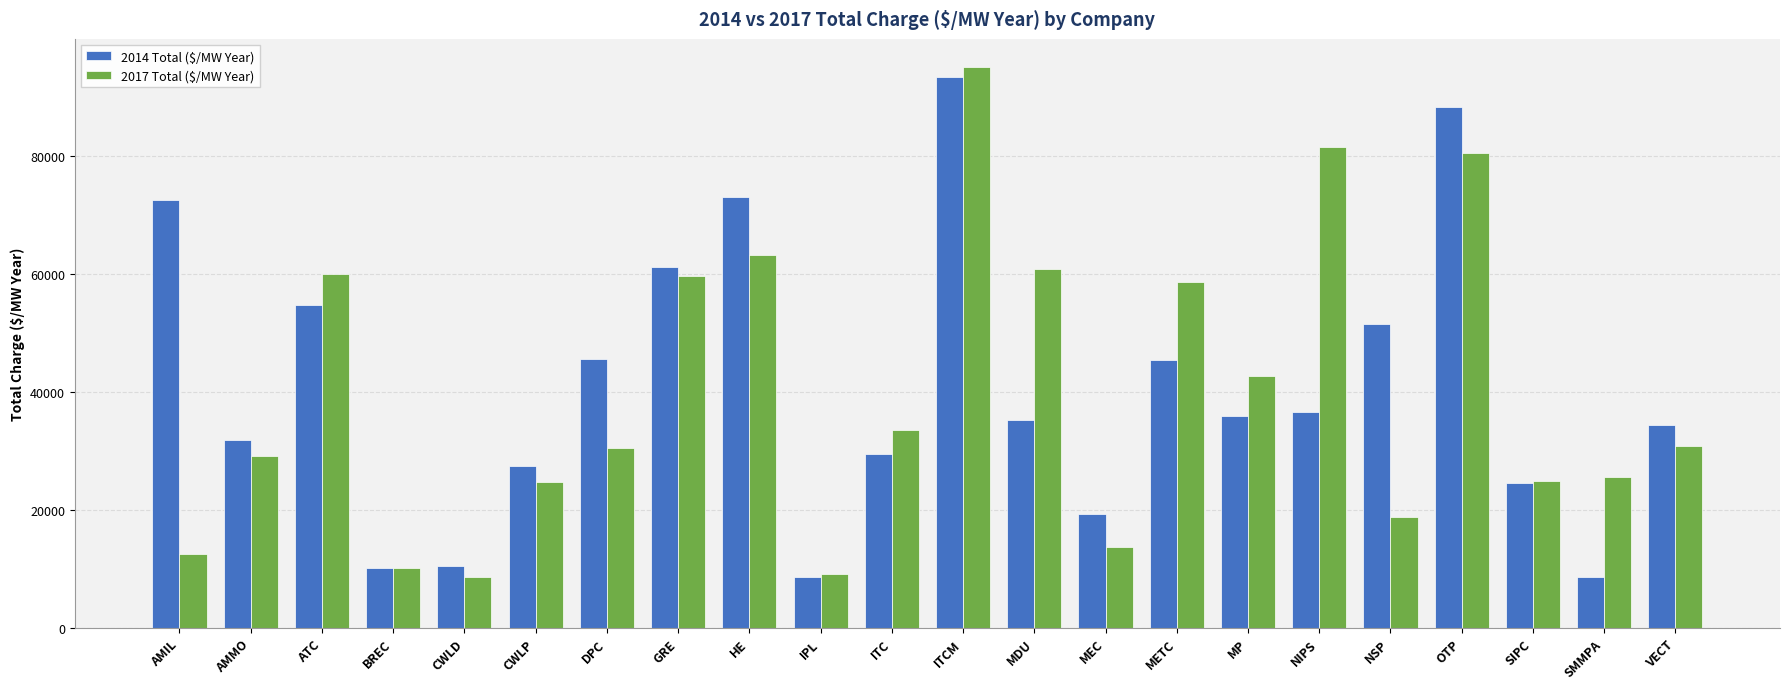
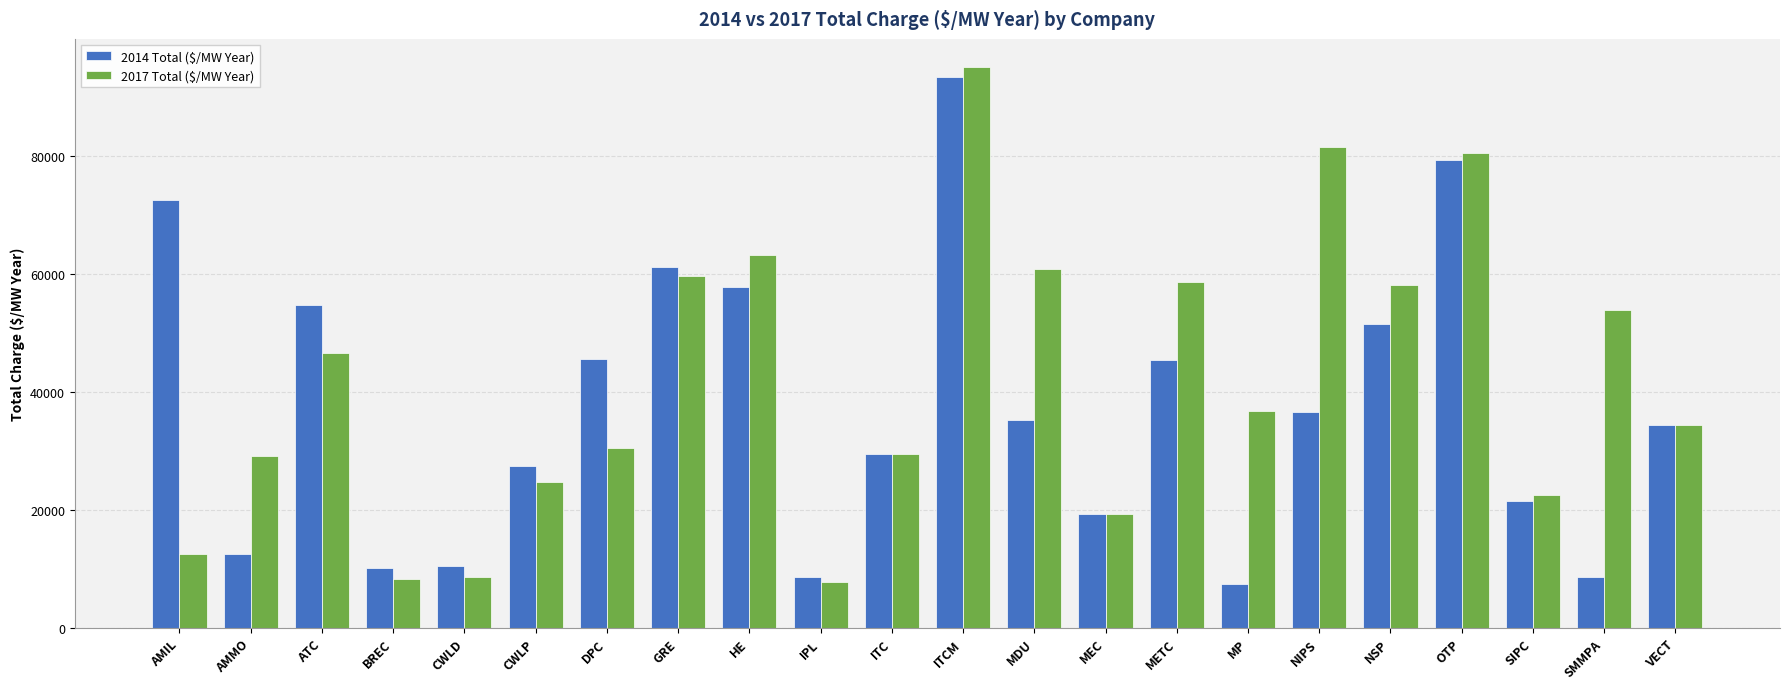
2014 Total ($/MW Year), AMMO: 32000 -> 13000
2017 Total ($/MW Year), ATC: 60000 -> 47000
2017 Total ($/MW Year), BREC: 10000 -> 8000
2014 Total ($/MW Year), HE: 73000 -> 58000
2017 Total ($/MW Year), IPL: 9000 -> 8000
2017 Total ($/MW Year), ITC: 33000 -> 30000
2017 Total ($/MW Year), MEC: 14000 -> 19000
2014 Total ($/MW Year), MP: 36000 -> 8000
2017 Total ($/MW Year), MP: 43000 -> 37000
2017 Total ($/MW Year), NSP: 19000 -> 58000
2014 Total ($/MW Year), OTP: 88000 -> 79000
2014 Total ($/MW Year), SIPC: 25000 -> 21000
2017 Total ($/MW Year), SIPC: 25000 -> 23000
2017 Total ($/MW Year), SMMPA: 26000 -> 54000
2017 Total ($/MW Year), VECT: 31000 -> 34000
